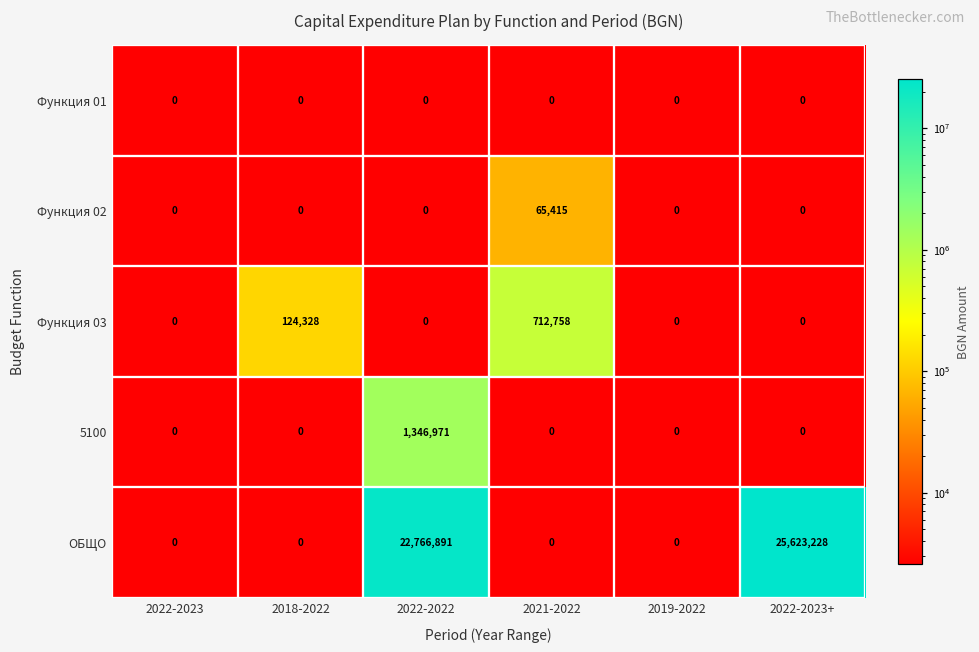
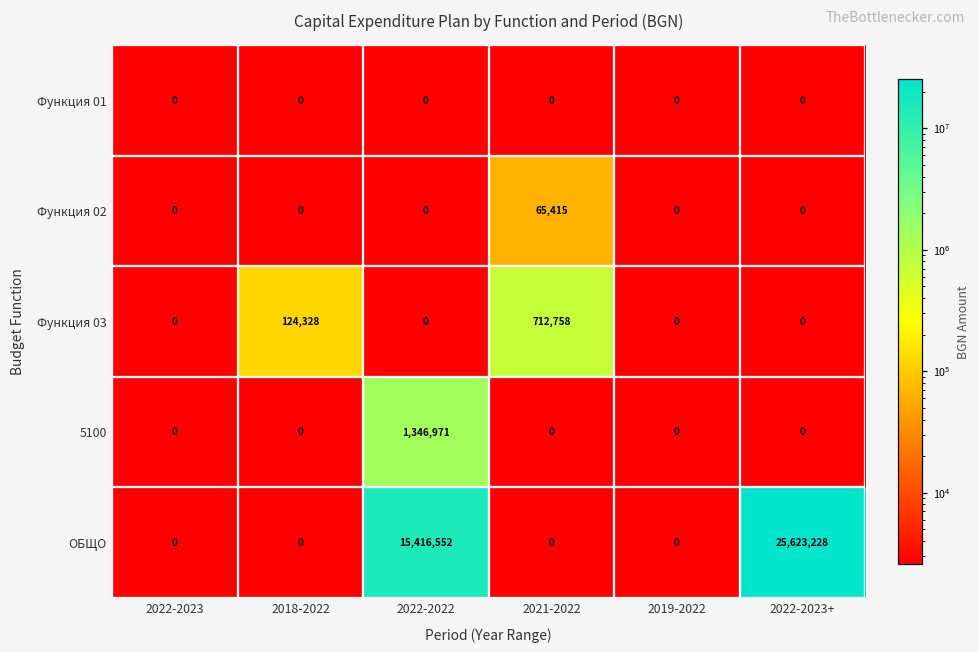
ОБЩО, 2022-2022: 22,766,891 -> 15,416,552
